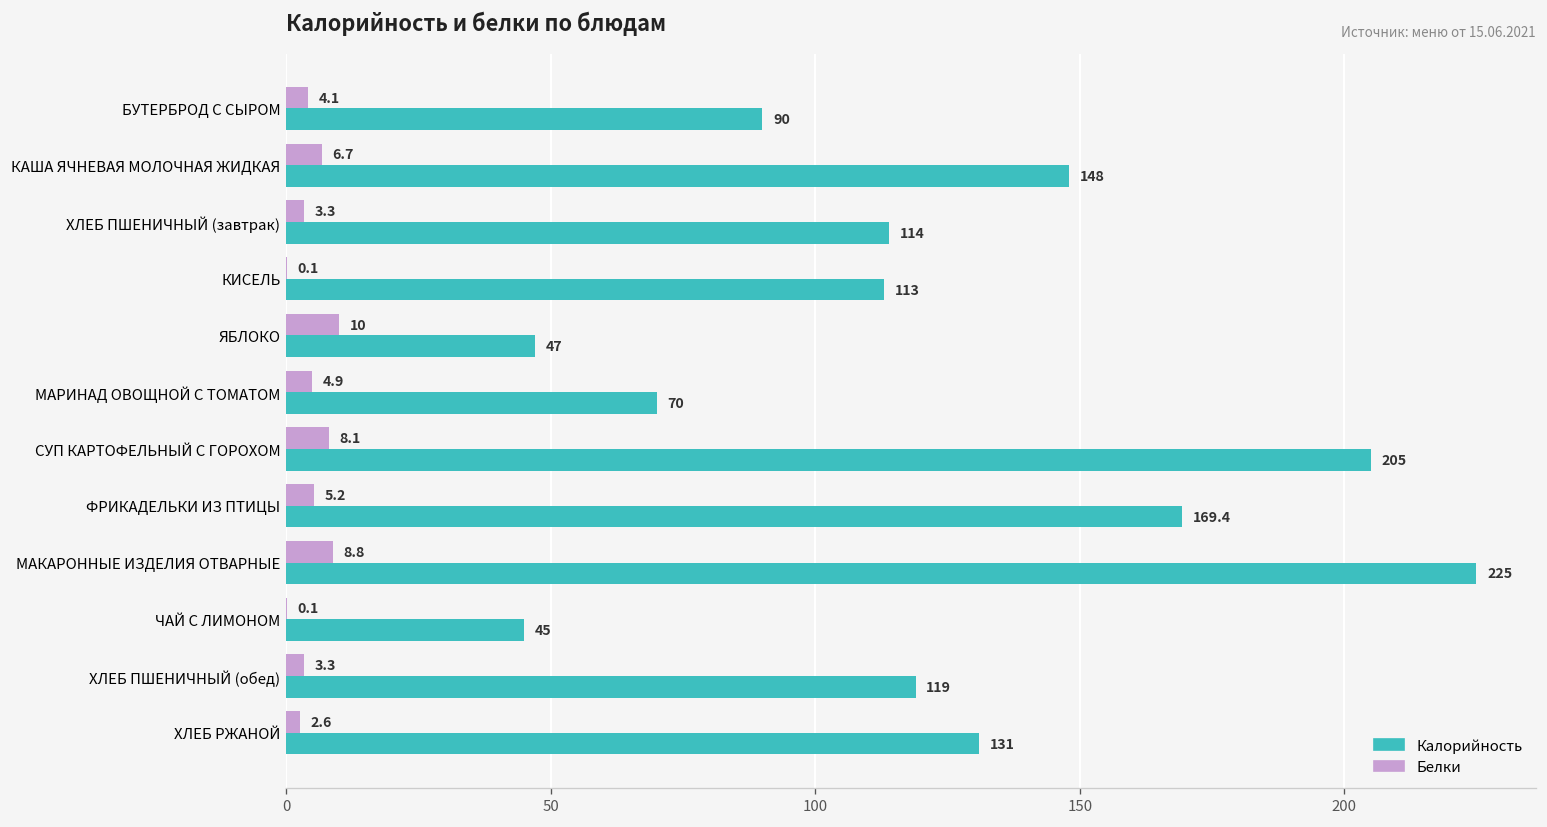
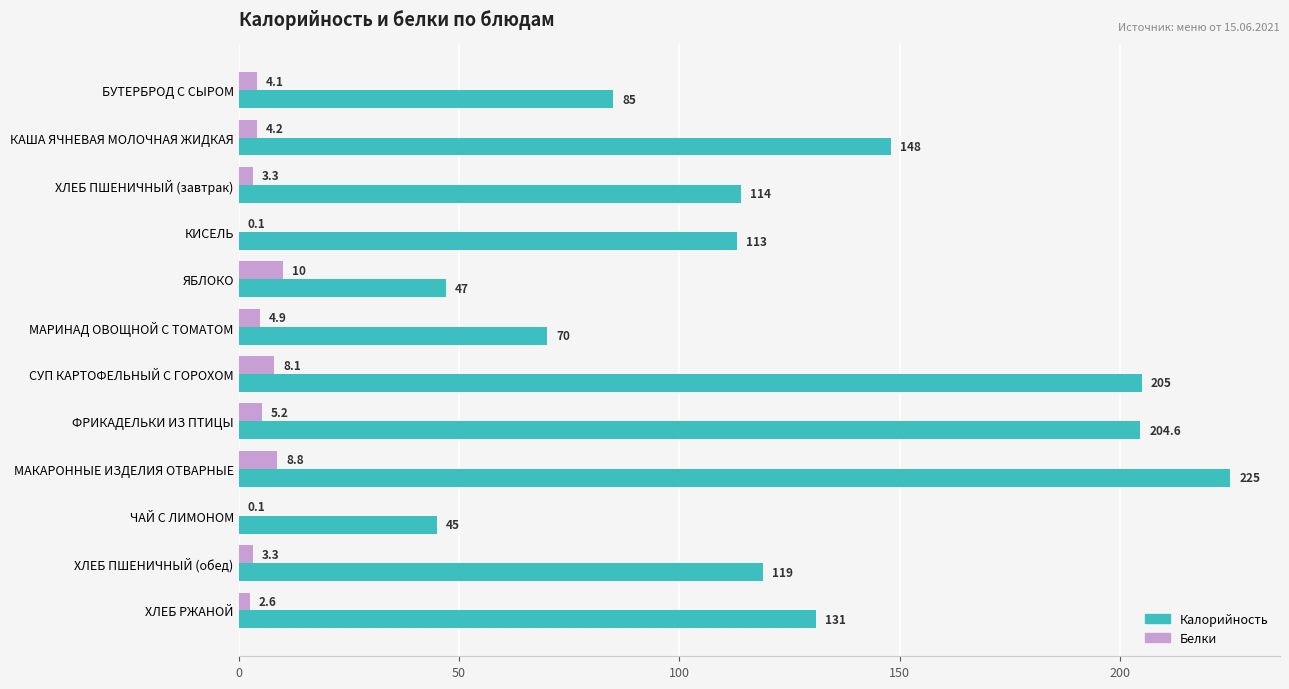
Калорийность, БУТЕРБРОД С СЫРОМ: 90 -> 85
Белки, КАША ЯЧНЕВАЯ МОЛОЧНАЯ ЖИДКАЯ: 6.7 -> 4.2
Калорийность, ФРИКАДЕЛЬКИ ИЗ ПТИЦЫ: 169.4 -> 204.6
